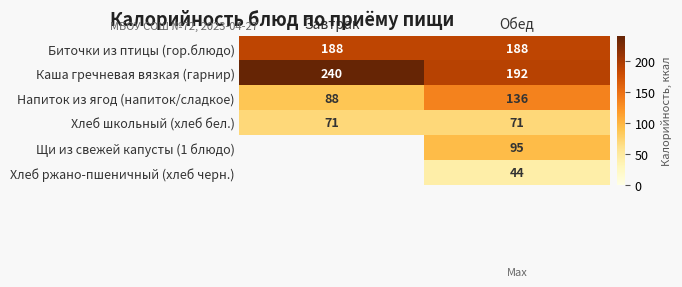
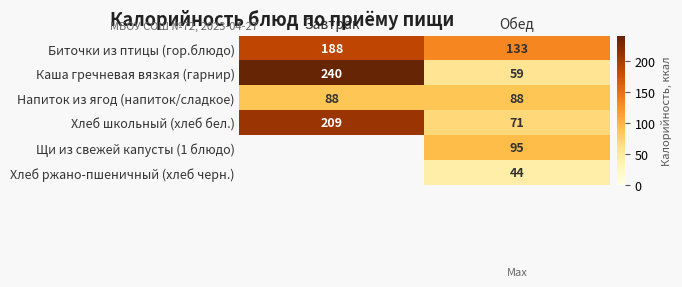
Биточки из птицы (гор.блюдо), Обед: 188 -> 133
Каша гречневая вязкая (гарнир), Обед: 192 -> 59
Напиток из ягод (напиток/сладкое), Обед: 136 -> 88
Хлеб школьный (хлеб бел.), Завтрак: 71 -> 209
